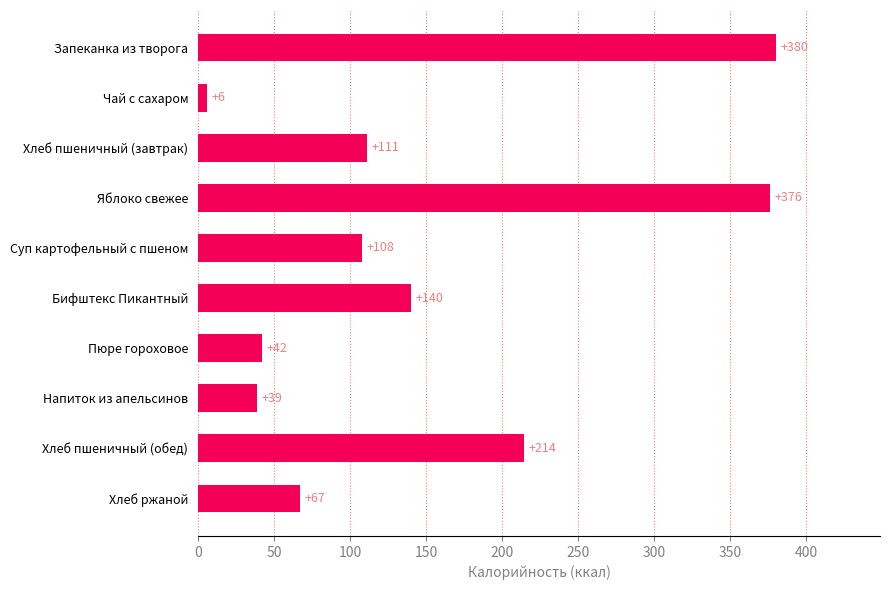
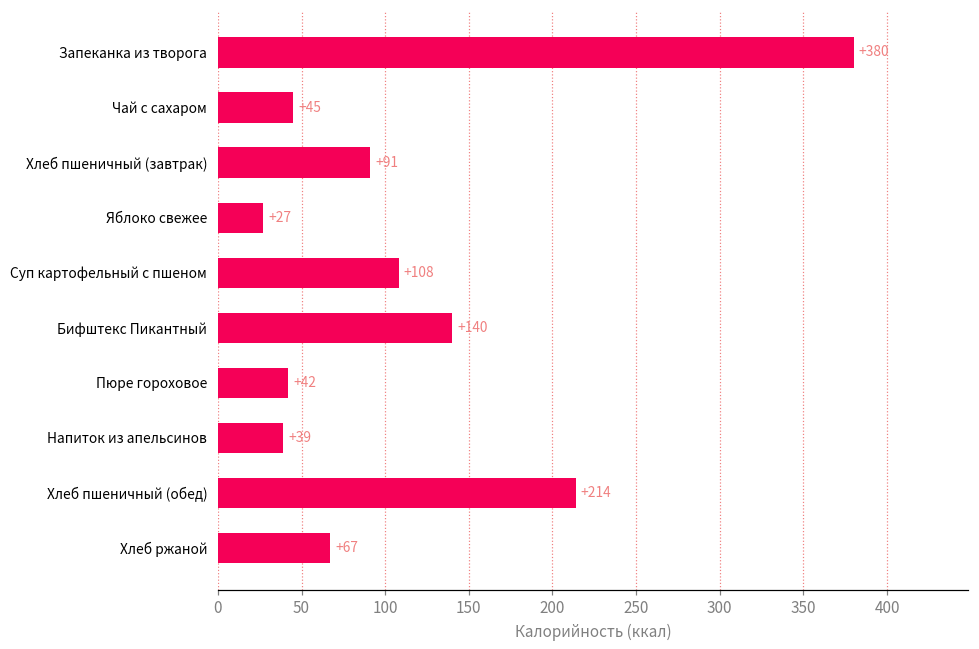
Чай с сахаром: +6 -> +45
Хлеб пшеничный (завтрак): +111 -> +91
Яблоко свежее: +376 -> +27
